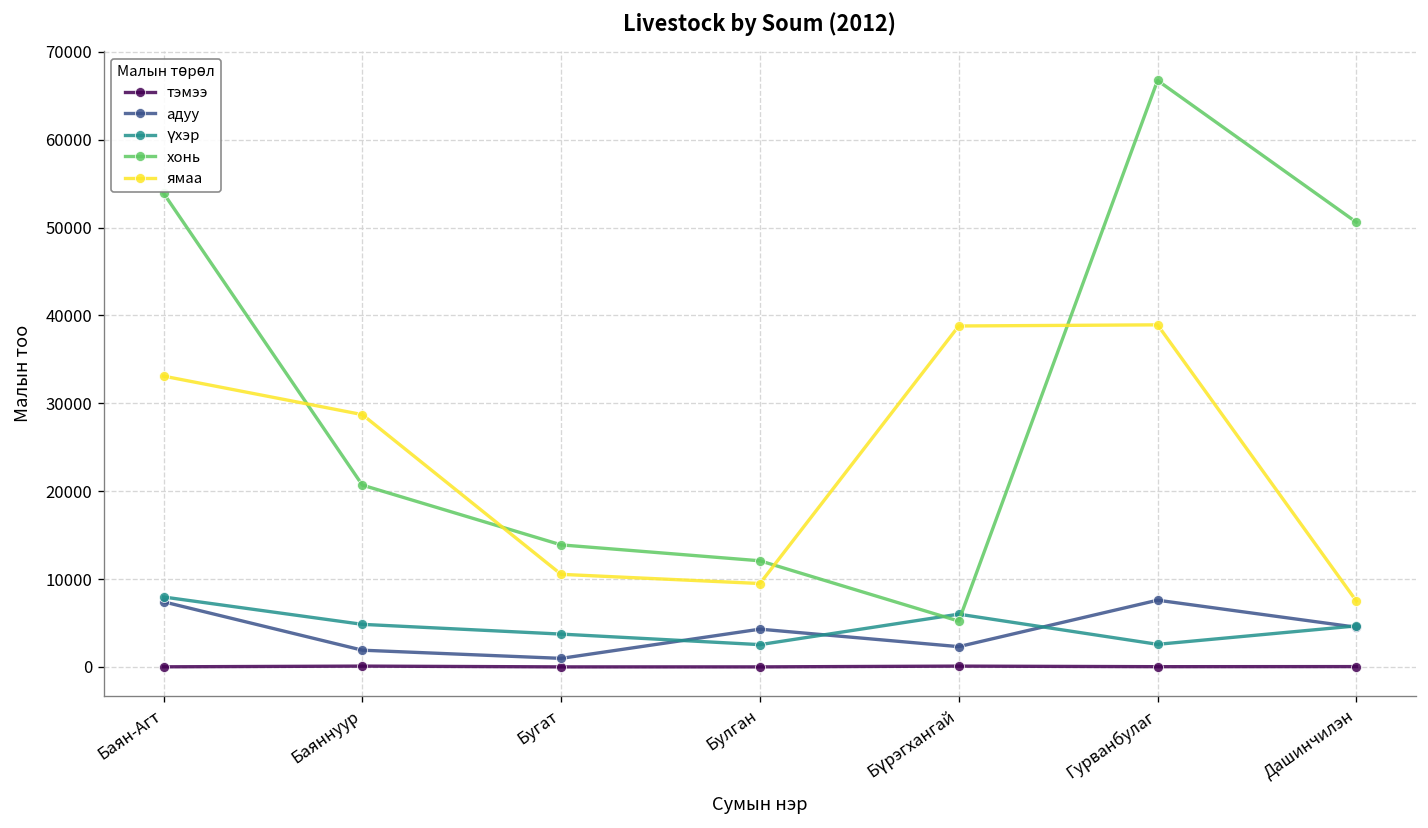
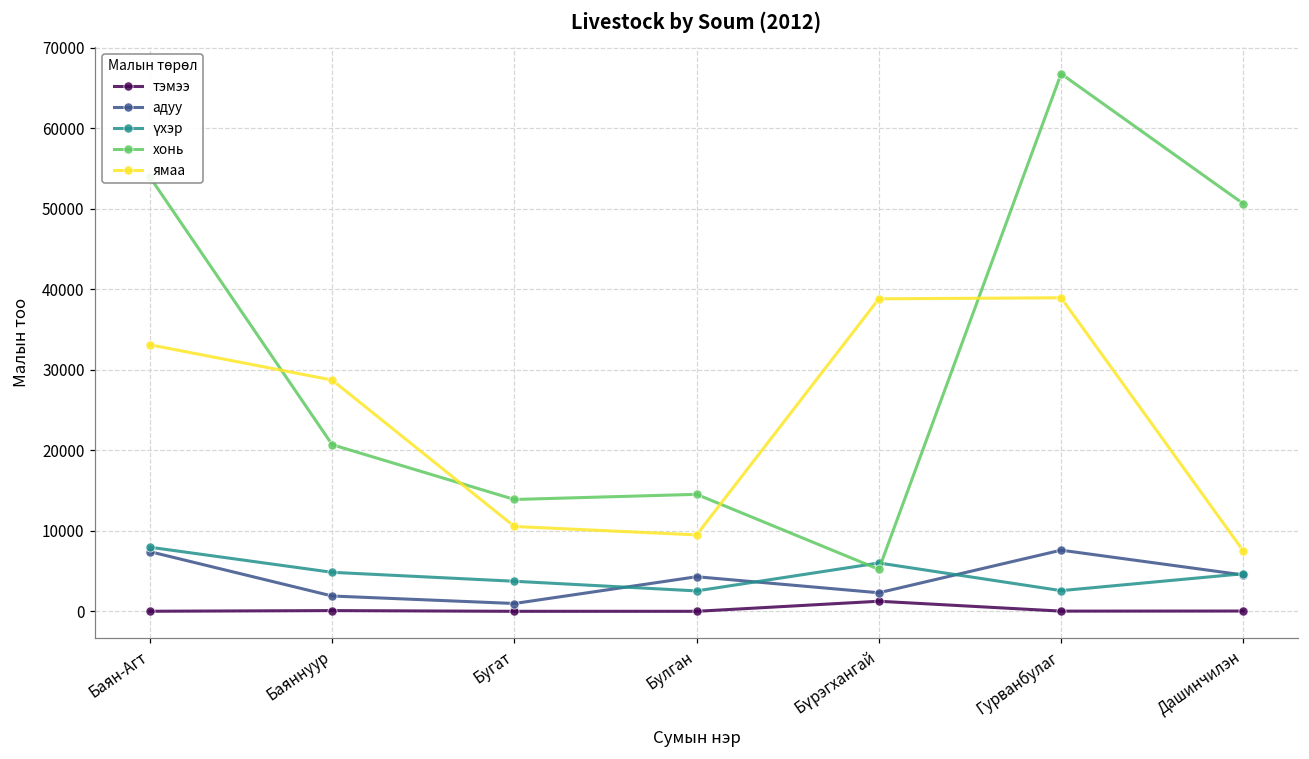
хонь, Булган: 12000 -> 15000
тэмээ, Бүрэгхангай: 0 -> 1000
